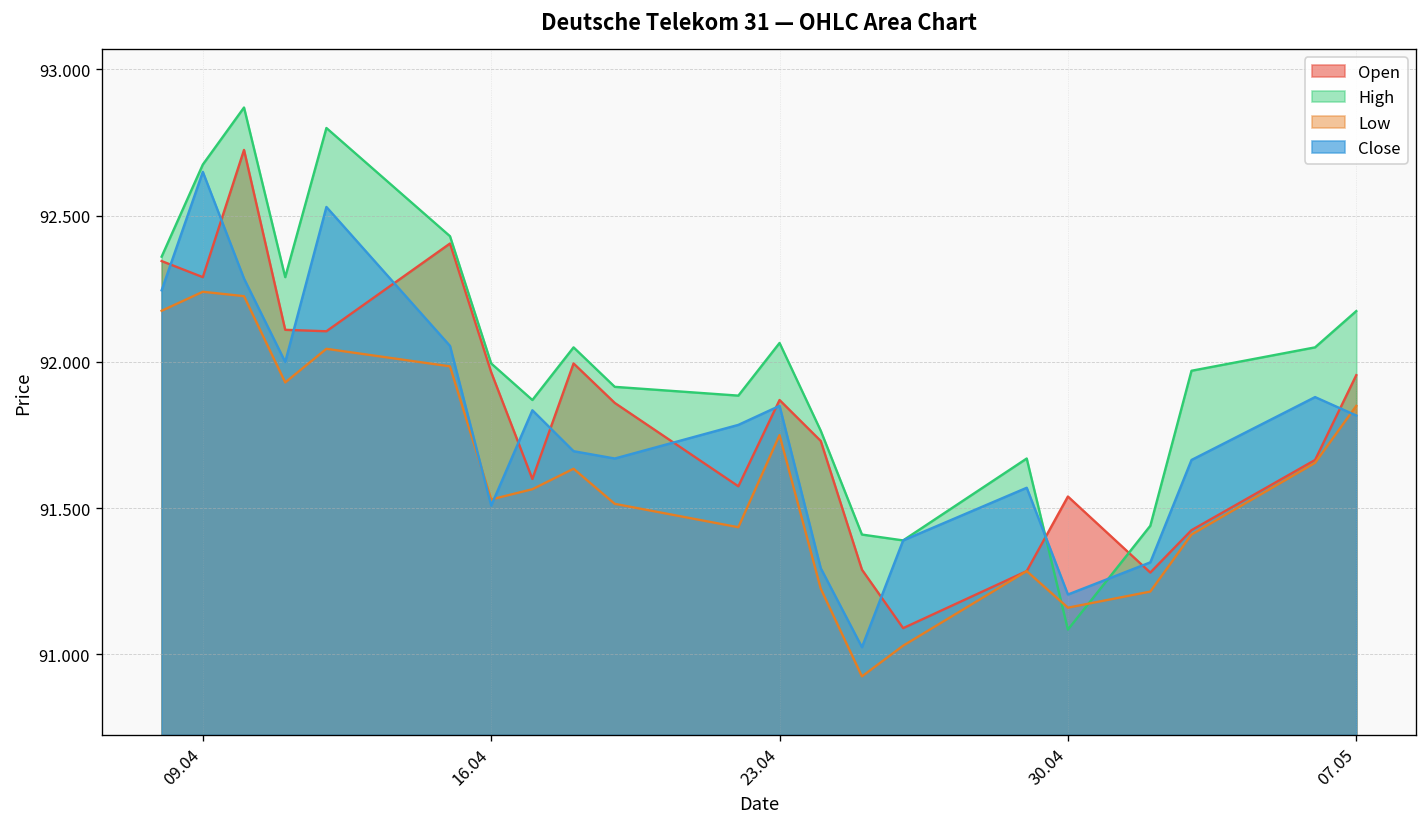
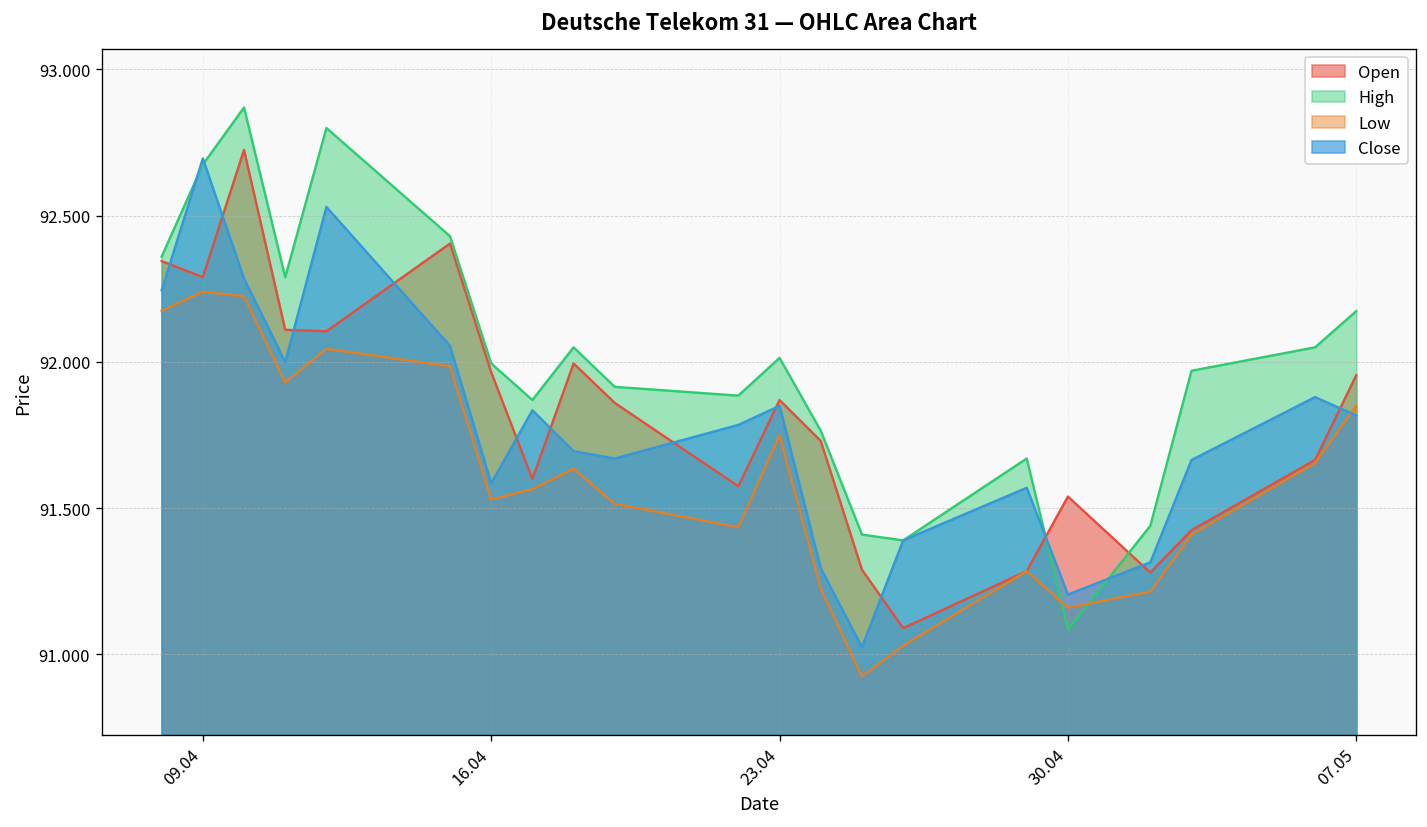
Close, 09.04: 92.65 -> 92.70
Close, 16.04: 91.51 -> 91.59
High, 23.04: 92.07 -> 92.01
